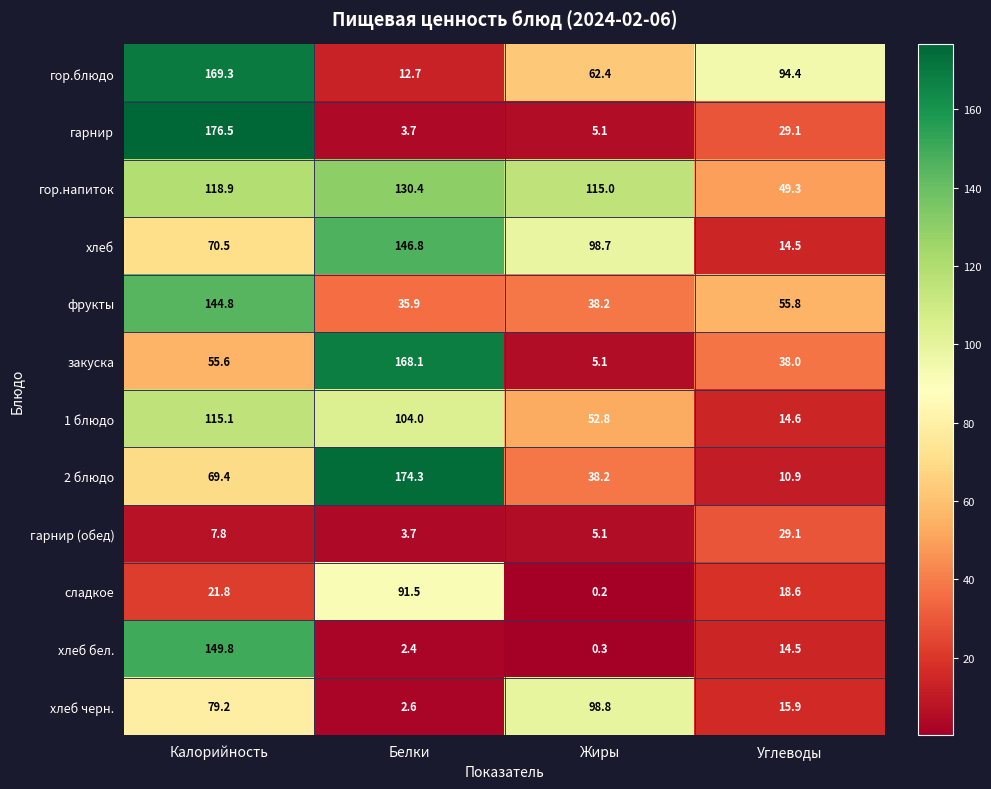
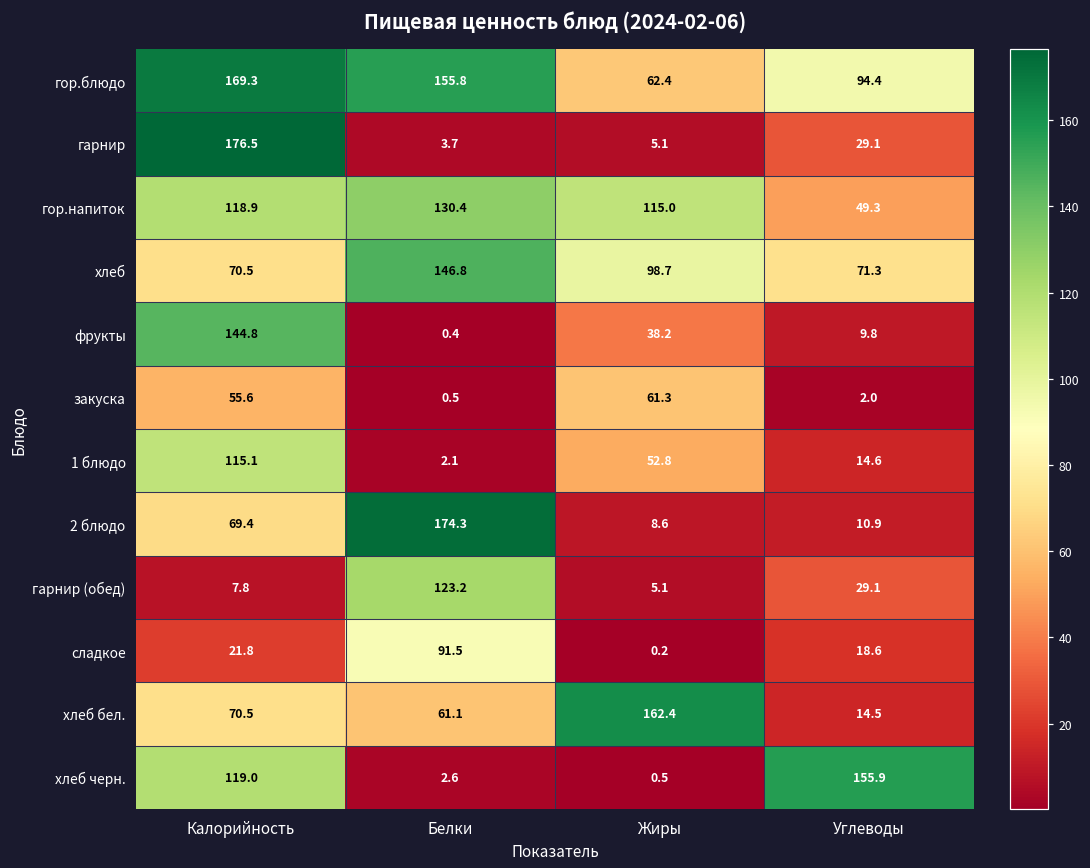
гор.блюдо, Белки: 12.7 -> 155.8
хлеб, Углеводы: 14.5 -> 71.3
фрукты, Белки: 35.9 -> 0.4
фрукты, Углеводы: 55.8 -> 9.8
закуска, Белки: 168.1 -> 0.5
закуска, Жиры: 5.1 -> 61.3
закуска, Углеводы: 38.0 -> 2.0
1 блюдо, Белки: 104.0 -> 2.1
2 блюдо, Жиры: 38.2 -> 8.6
гарнир (обед), Белки: 3.7 -> 123.2
хлеб бел., Калорийность: 149.8 -> 70.5
хлеб бел., Белки: 2.4 -> 61.1
хлеб бел., Жиры: 0.3 -> 162.4
хлеб черн., Калорийность: 79.2 -> 119.0
хлеб черн., Жиры: 98.8 -> 0.5
хлеб черн., Углеводы: 15.9 -> 155.9
